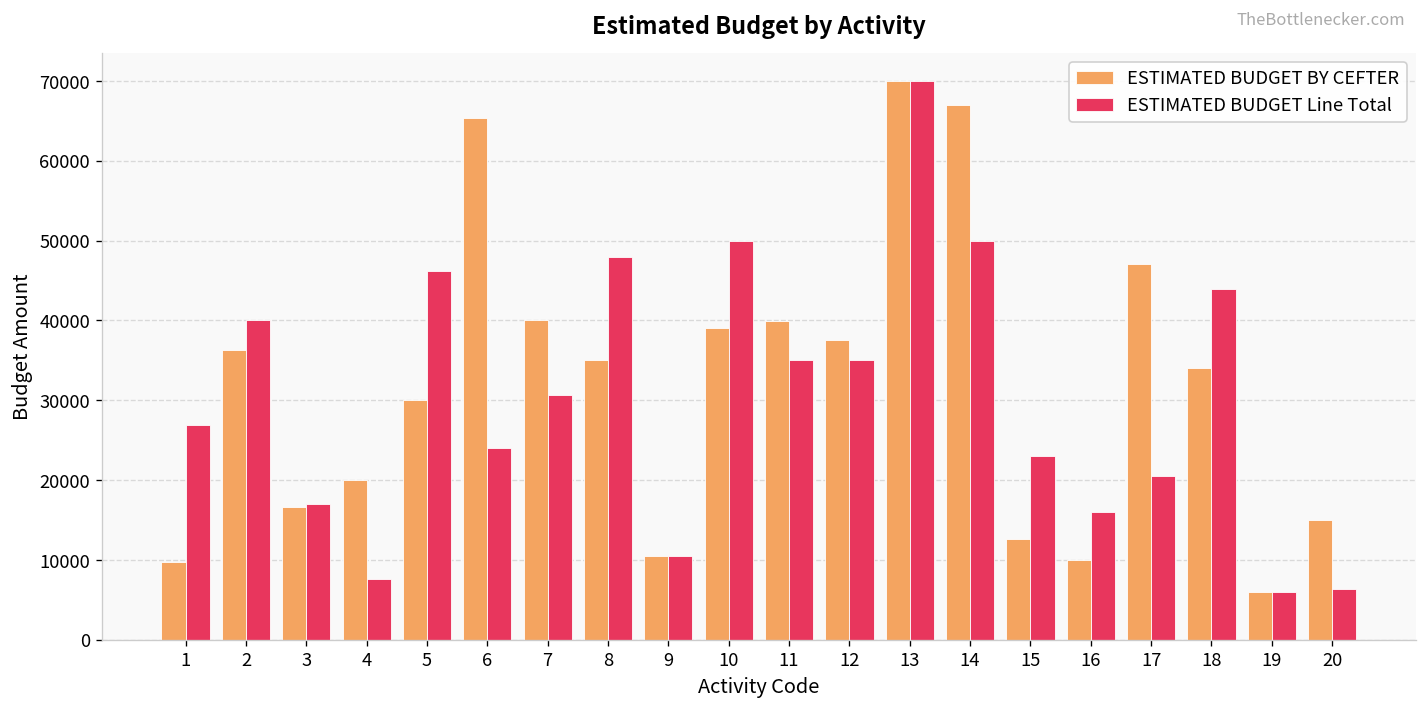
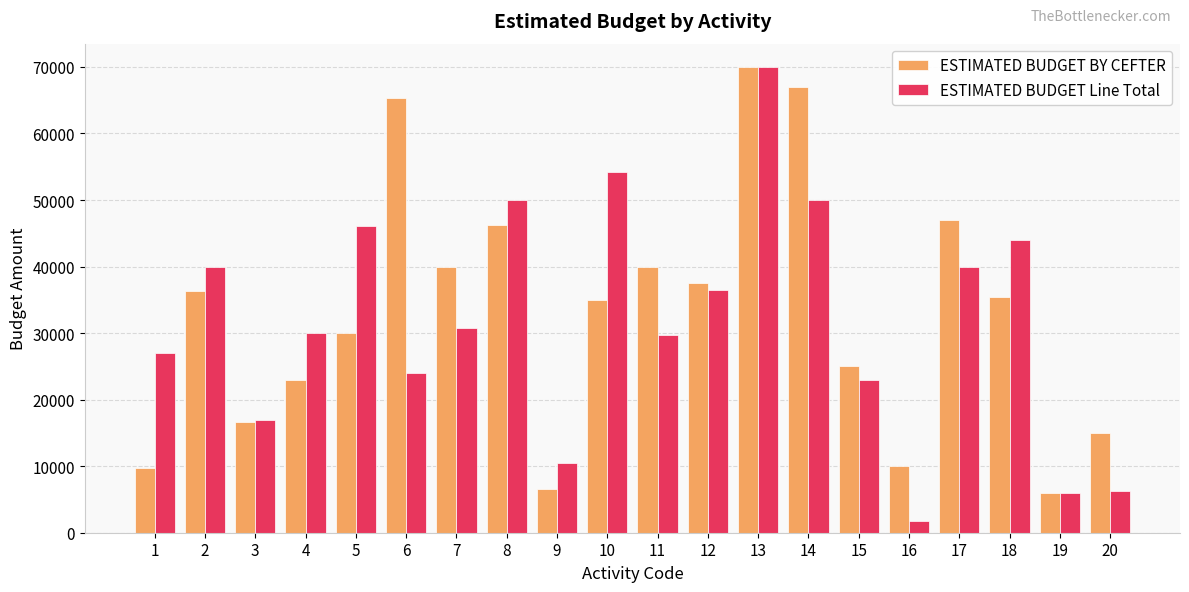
ESTIMATED BUDGET BY CEFTER, 4: 20000 -> 23000
ESTIMATED BUDGET Line Total, 4: 8000 -> 30000
ESTIMATED BUDGET BY CEFTER, 8: 35000 -> 46000
ESTIMATED BUDGET Line Total, 8: 48000 -> 50000
ESTIMATED BUDGET BY CEFTER, 9: 11000 -> 7000
ESTIMATED BUDGET BY CEFTER, 10: 39000 -> 35000
ESTIMATED BUDGET Line Total, 10: 50000 -> 54000
ESTIMATED BUDGET Line Total, 11: 35000 -> 30000
ESTIMATED BUDGET Line Total, 12: 35000 -> 36000
ESTIMATED BUDGET BY CEFTER, 15: 13000 -> 25000
ESTIMATED BUDGET Line Total, 16: 16000 -> 2000
ESTIMATED BUDGET Line Total, 17: 20000 -> 40000
ESTIMATED BUDGET BY CEFTER, 18: 34000 -> 35000
